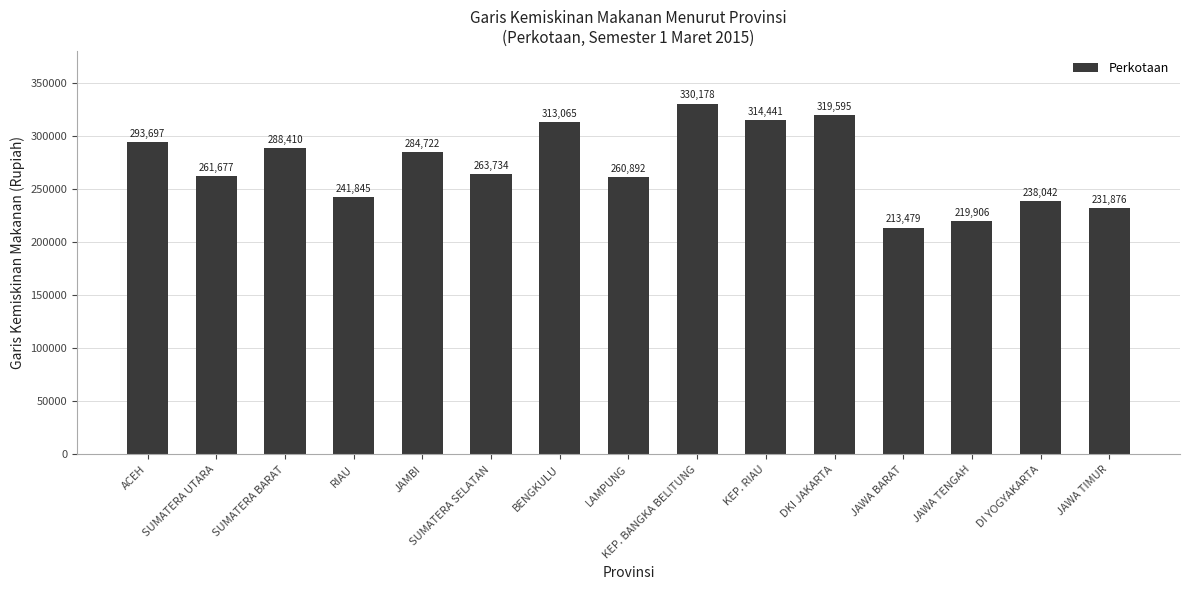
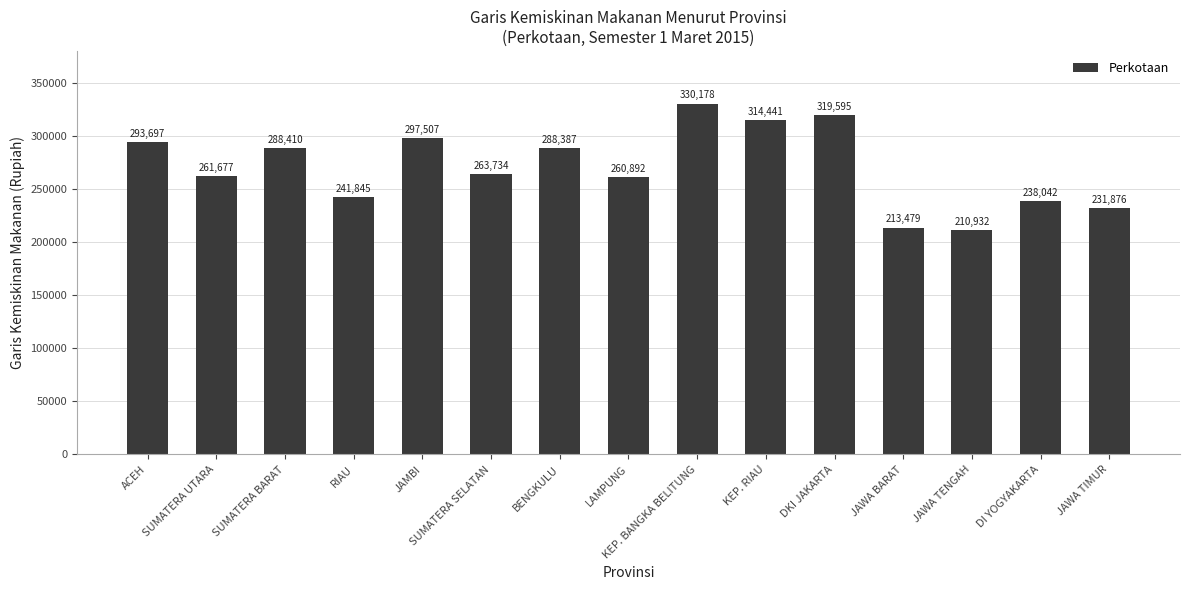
JAMBI: 284,722 -> 297,507
BENGKULU: 313,065 -> 288,387
JAWA TENGAH: 219,906 -> 210,932
